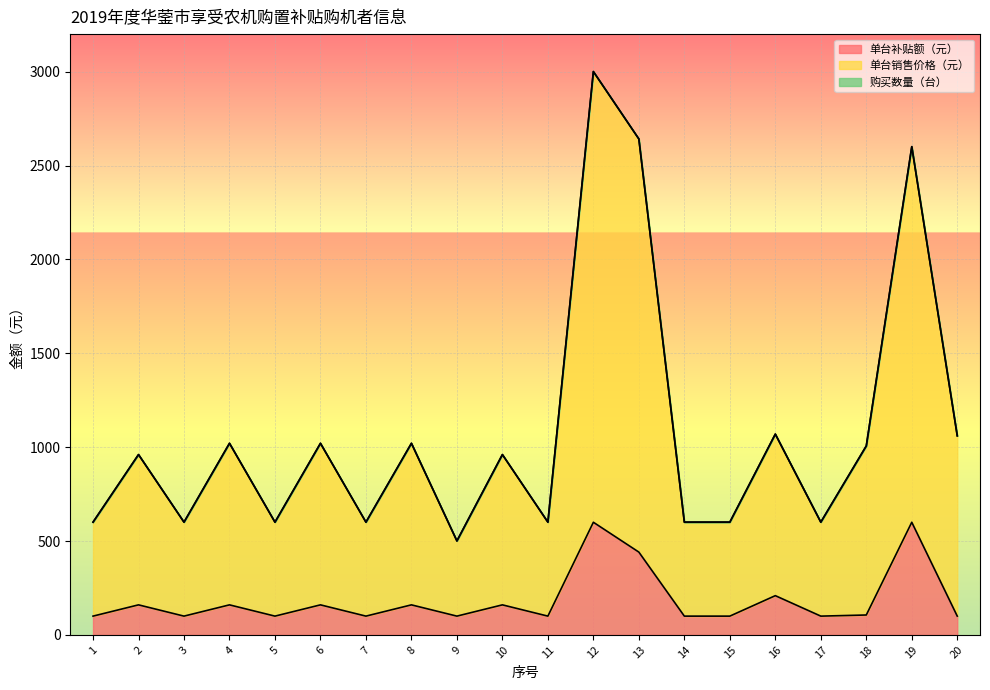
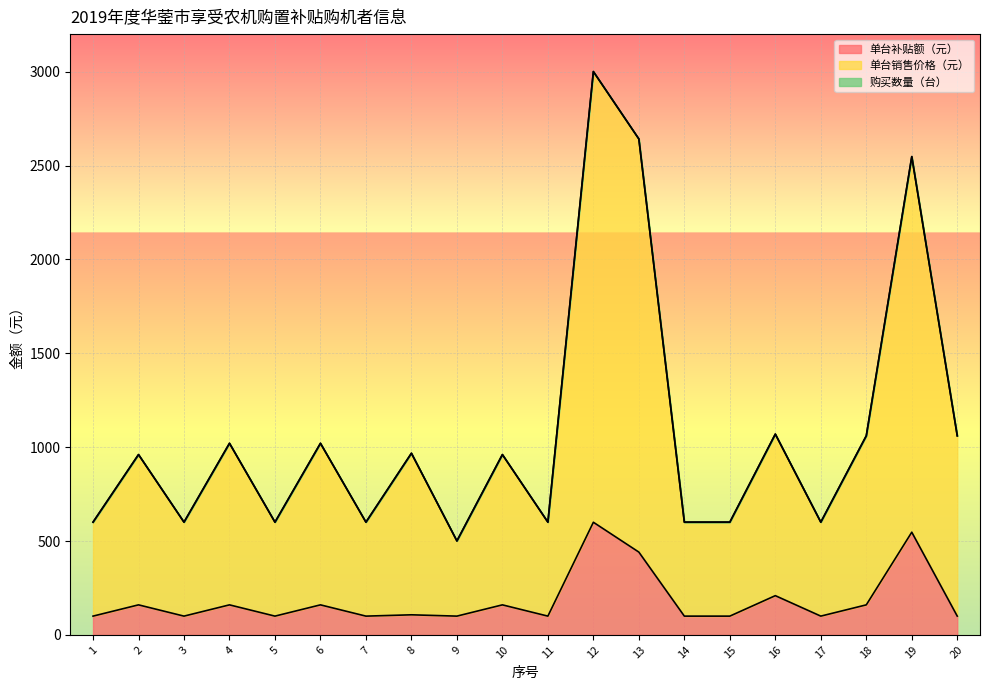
单台补贴额（元）, 8: 160 -> 110
单台补贴额（元）, 18: 110 -> 160
单台补贴额（元）, 19: 600 -> 550
